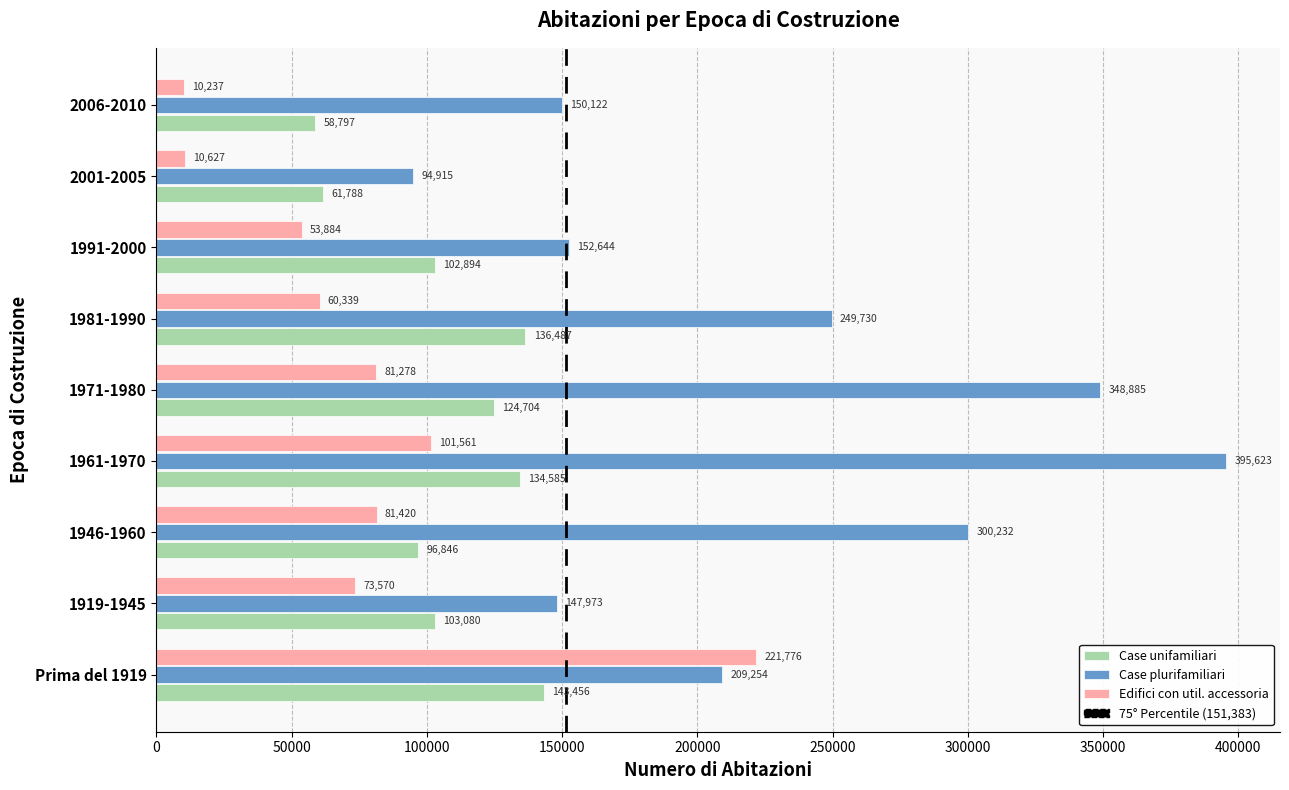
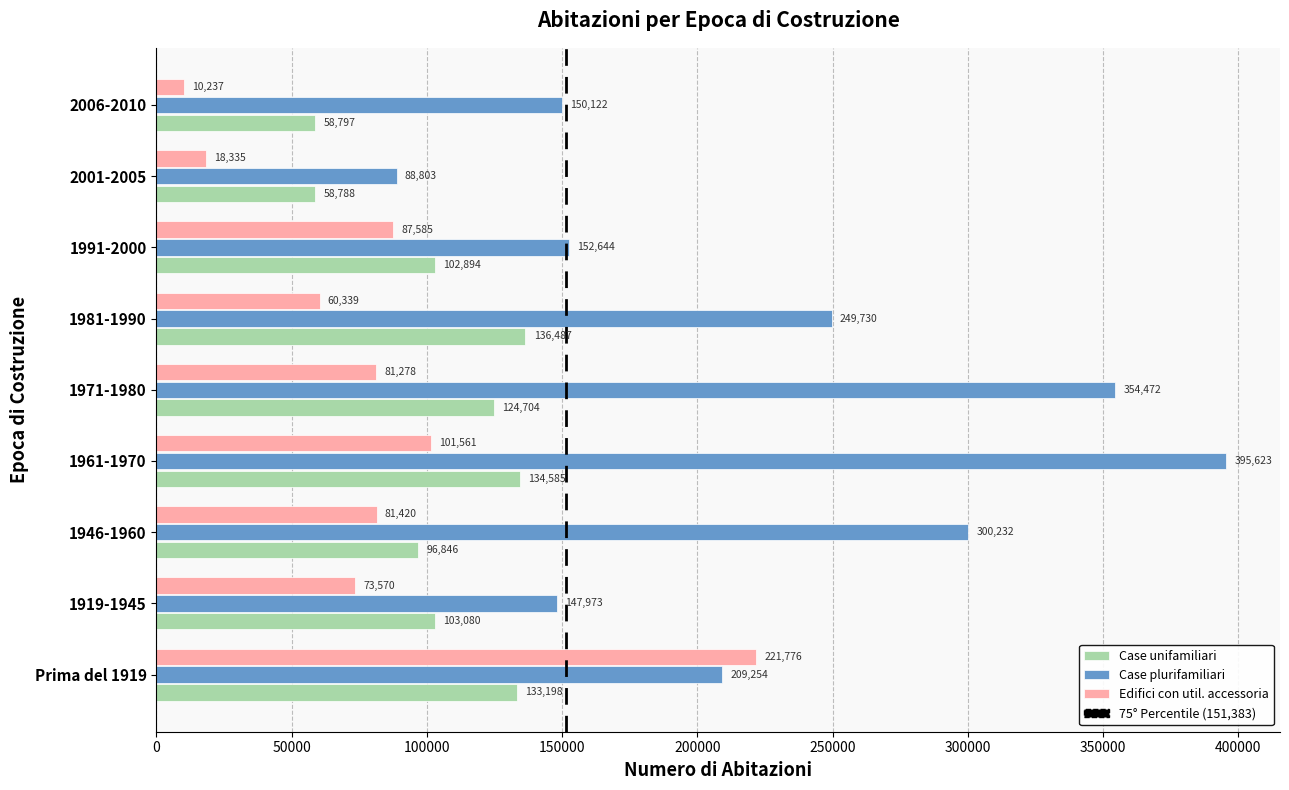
Edifici con util. accessoria, 2001-2005: 10,627 -> 18,335
Case plurifamiliari, 2001-2005: 94,915 -> 88,803
Case unifamiliari, 2001-2005: 61,788 -> 58,788
Edifici con util. accessoria, 1991-2000: 53,884 -> 87,585
Case plurifamiliari, 1971-1980: 348,885 -> 354,472
Case unifamiliari, Prima del 1919: 143,456 -> 133,198
